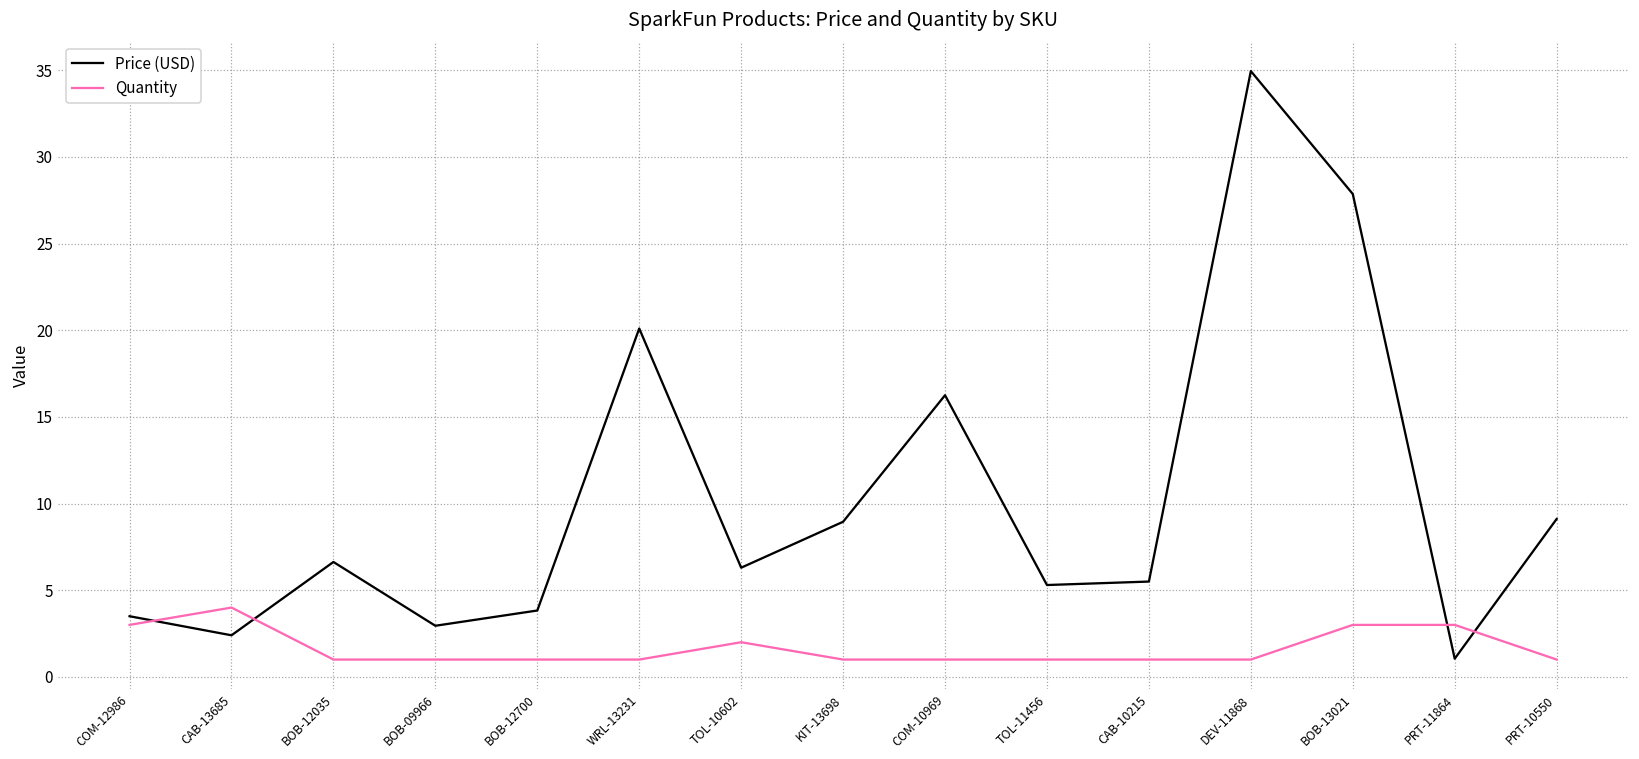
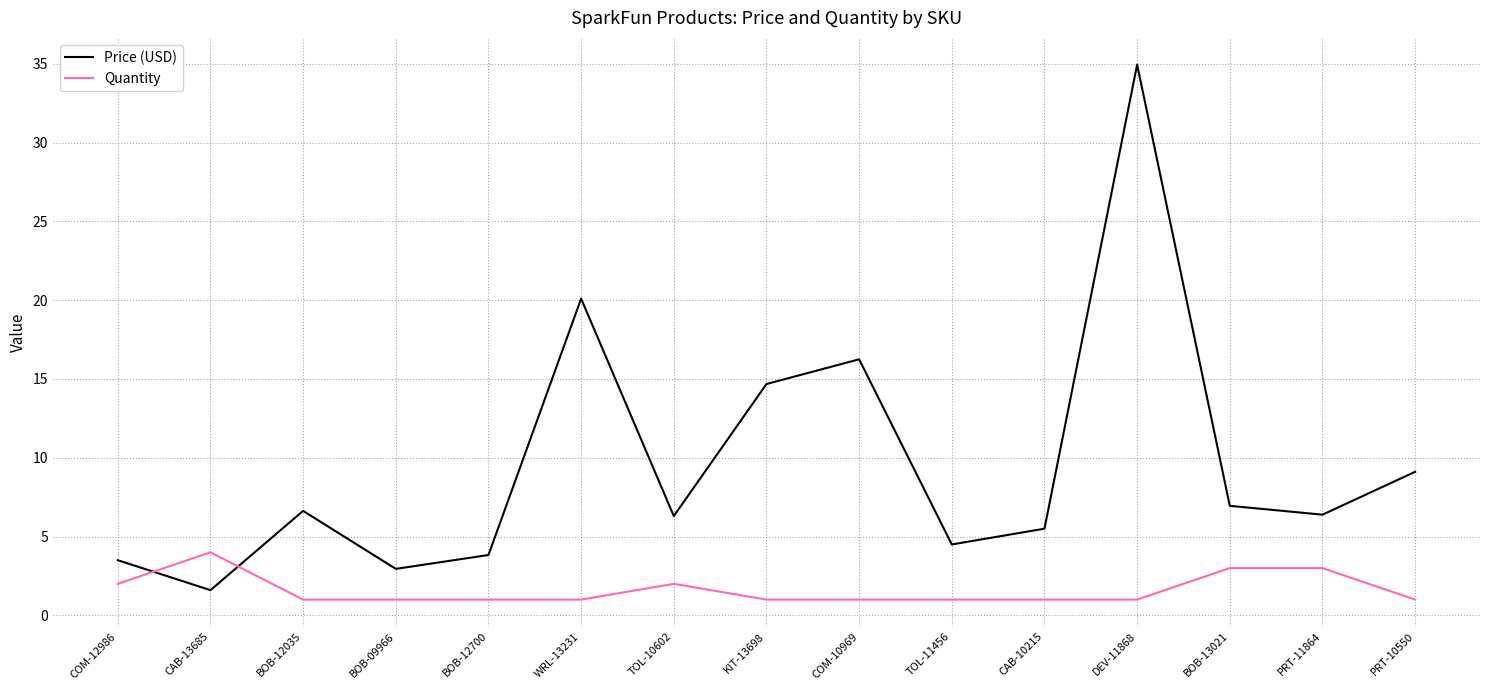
Quantity, COM-12986: 3 -> 2
Price (USD), CAB-13685: 2.4 -> 1.6
Price (USD), KIT-13698: 9.0 -> 14.7
Price (USD), TOL-11456: 5.3 -> 4.5
Price (USD), BOB-13021: 27.9 -> 7.0
Price (USD), PRT-11864: 1.1 -> 6.4
